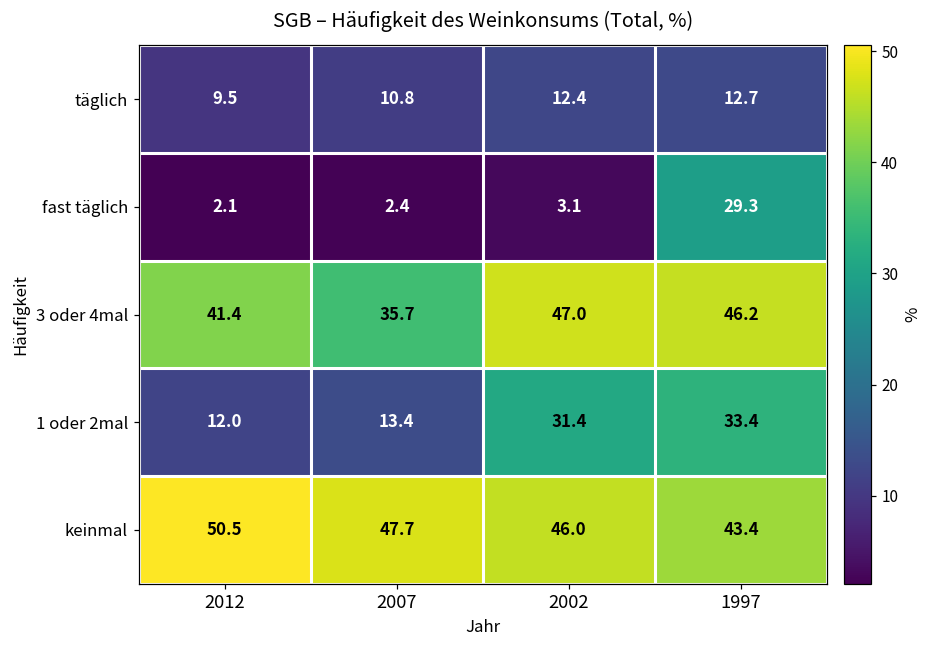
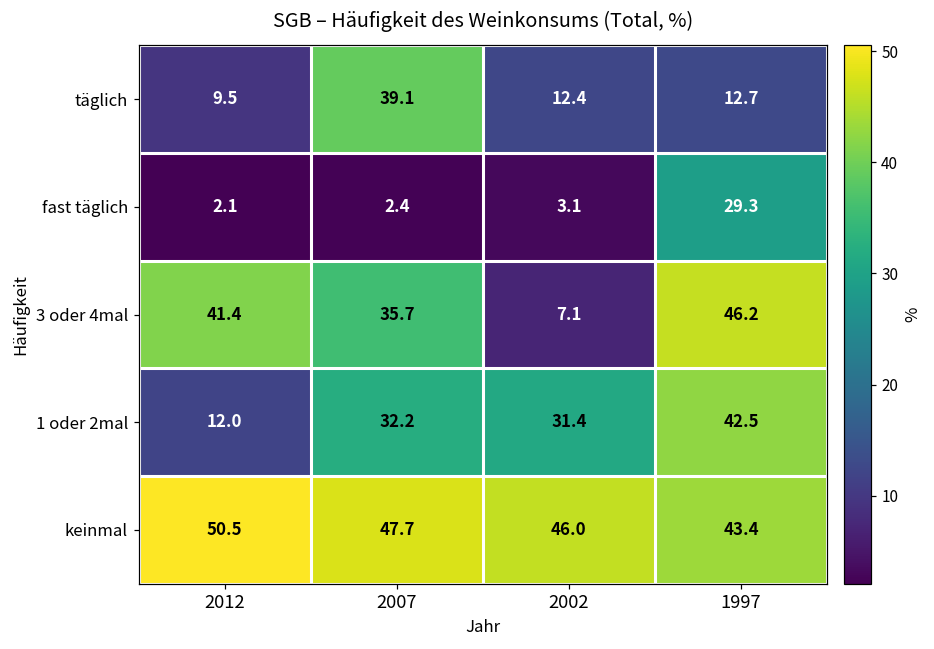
täglich, 2007: 10.8 -> 39.1
3 oder 4mal, 2002: 47.0 -> 7.1
1 oder 2mal, 2007: 13.4 -> 32.2
1 oder 2mal, 1997: 33.4 -> 42.5
